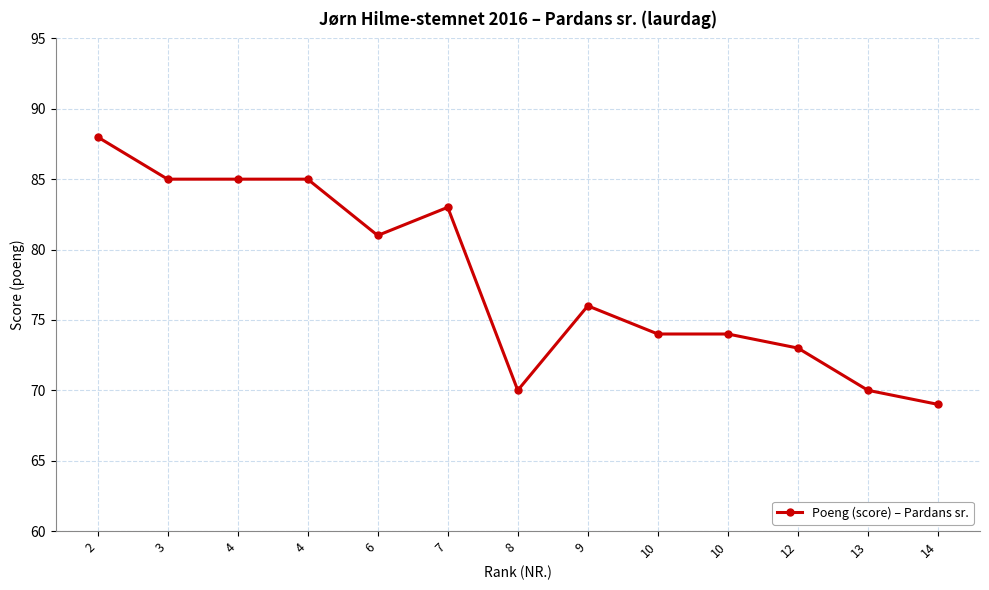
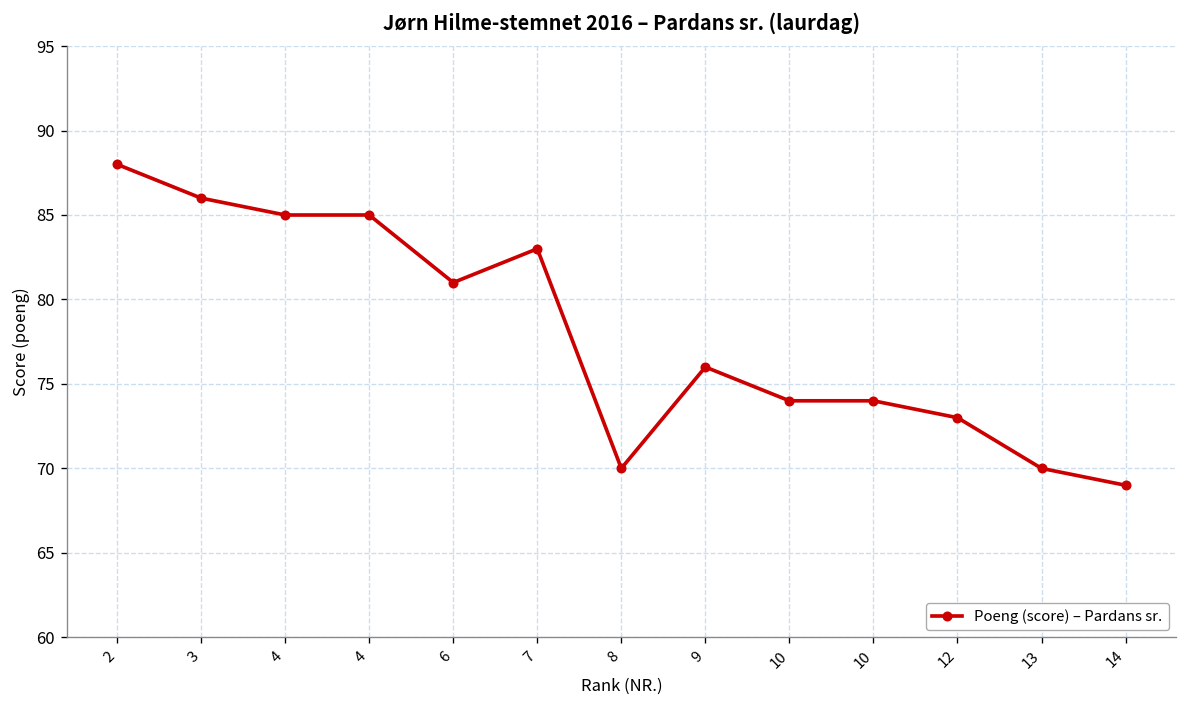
3: 85 -> 86
